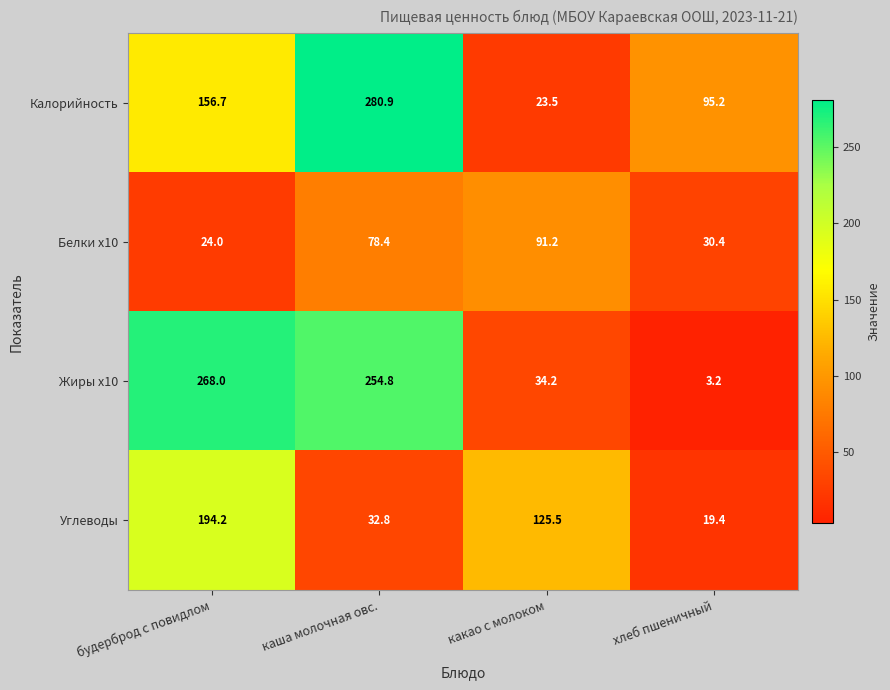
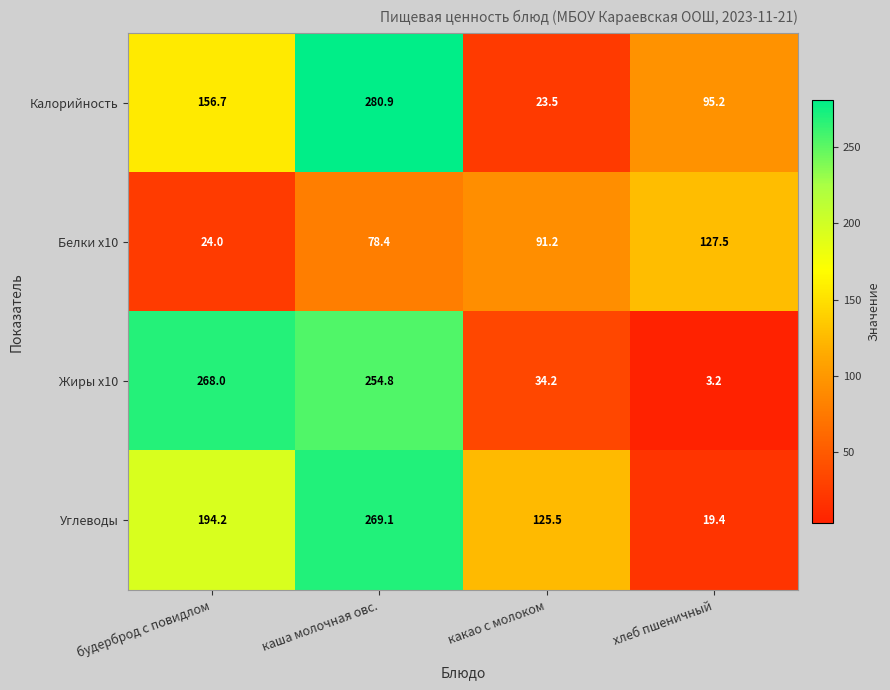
Белки x10, хлеб пшеничный: 30.4 -> 127.5
Углеводы, каша молочная овс.: 32.8 -> 269.1
